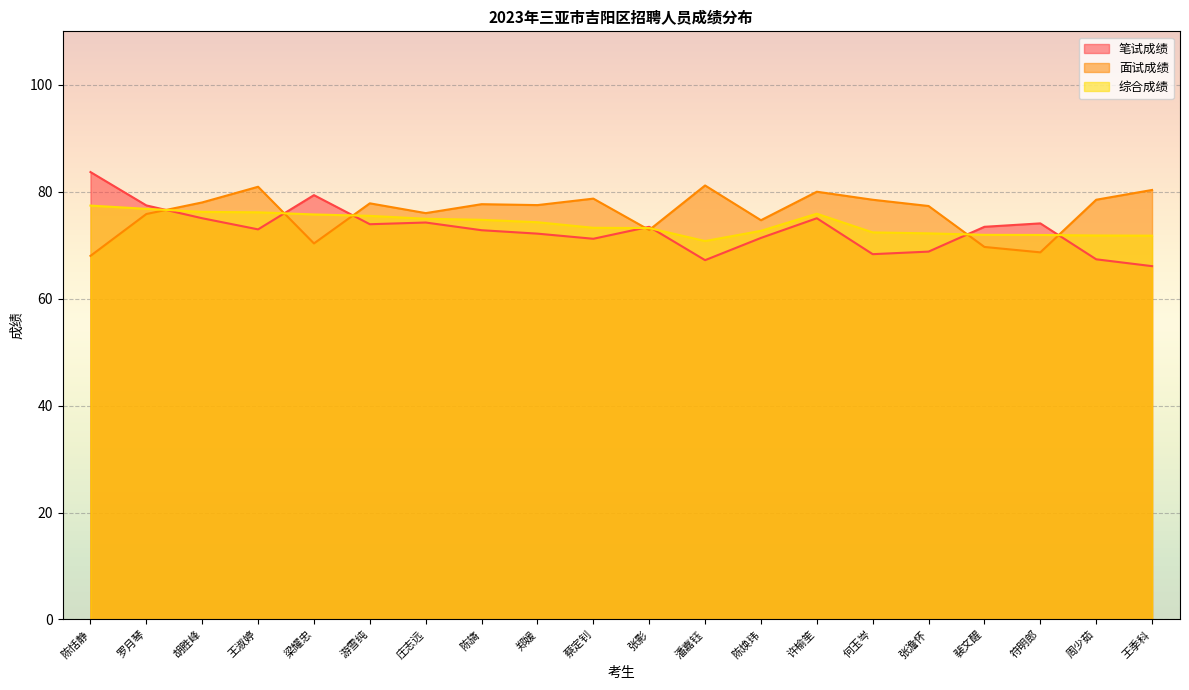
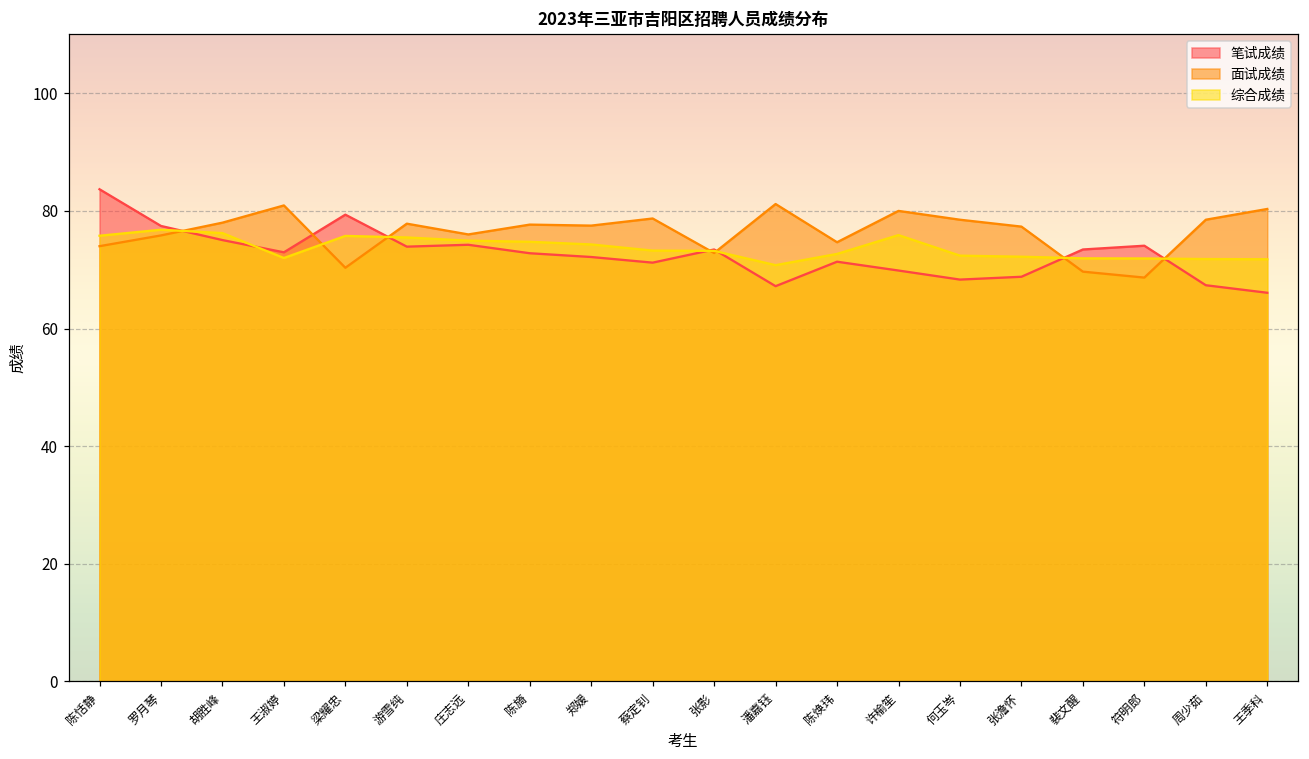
面试成绩, 陈恬静: 68 -> 74
综合成绩, 陈恬静: 77 -> 76
综合成绩, 王淑婷: 76 -> 72
笔试成绩, 许榆笙: 75 -> 70
